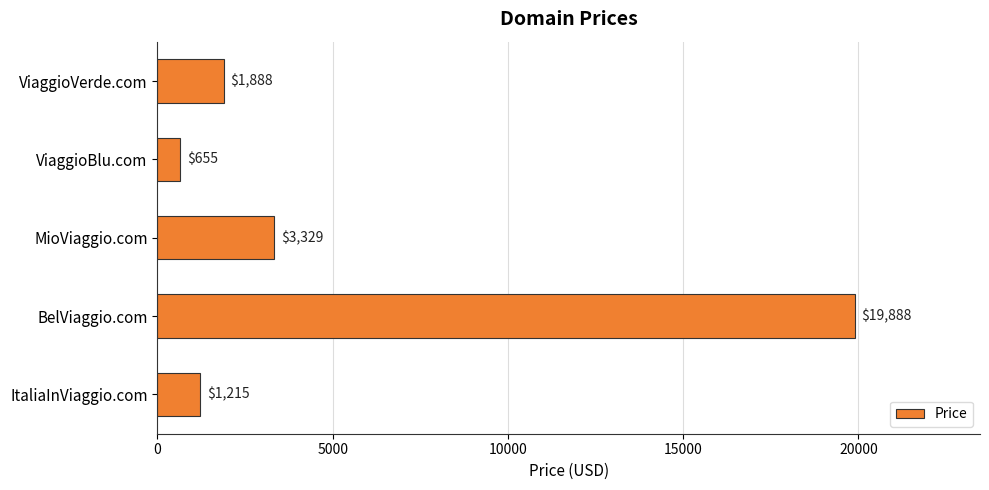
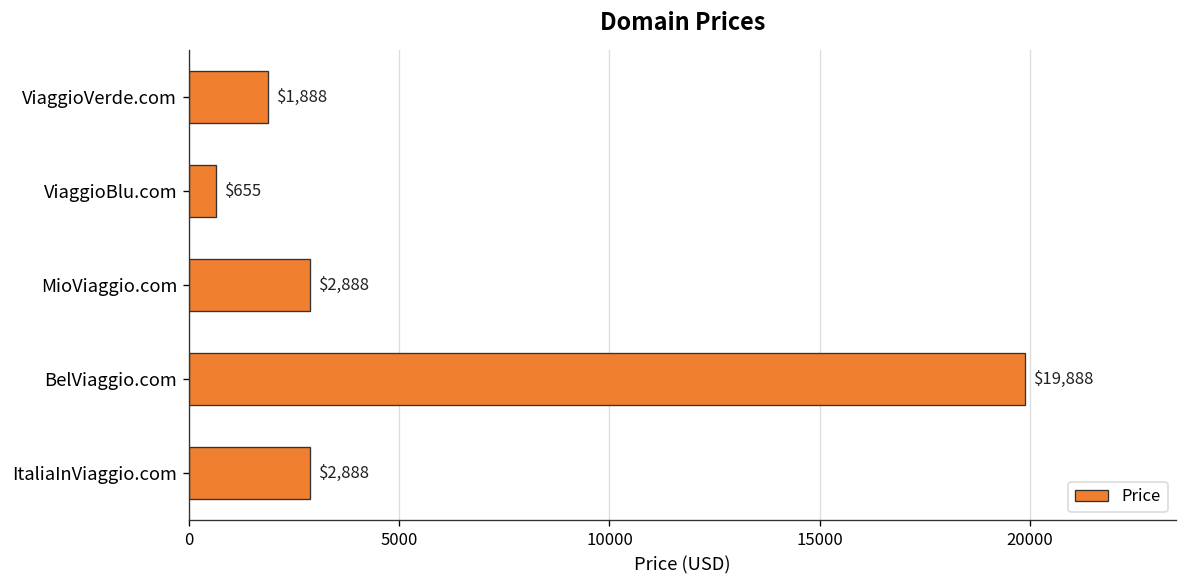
MioViaggio.com: $3,329 -> $2,888
ItaliaInViaggio.com: $1,215 -> $2,888
